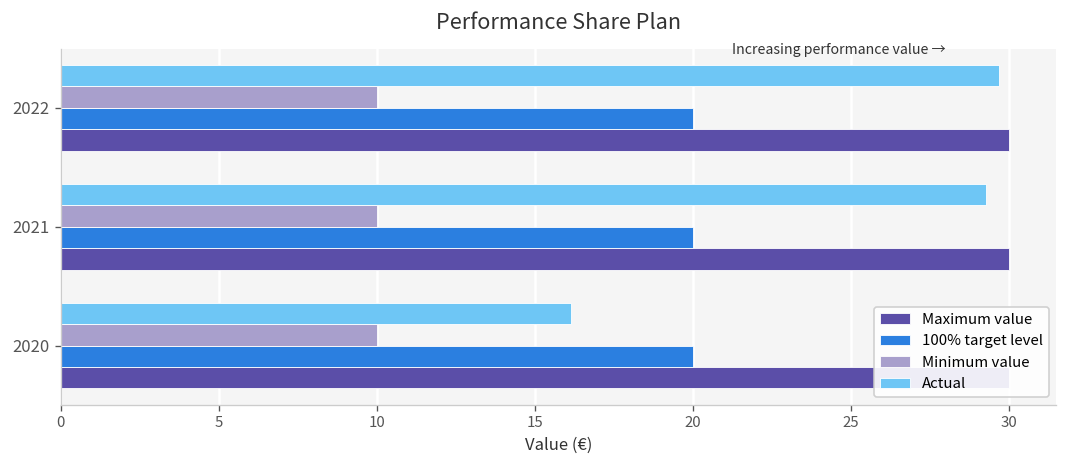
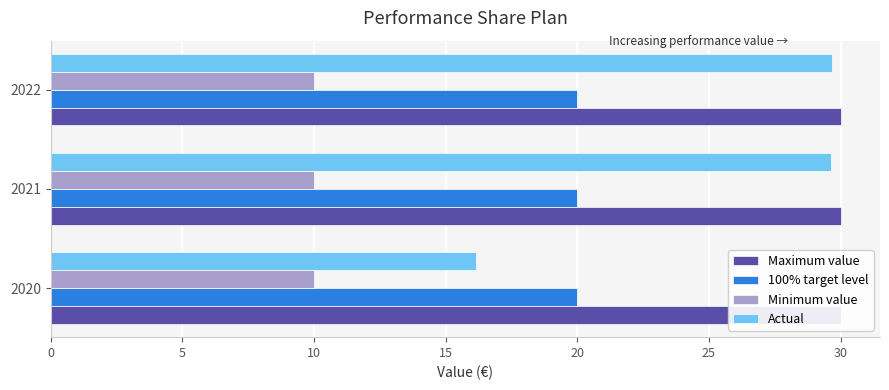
Actual, 2021: 29.3 -> 29.7
